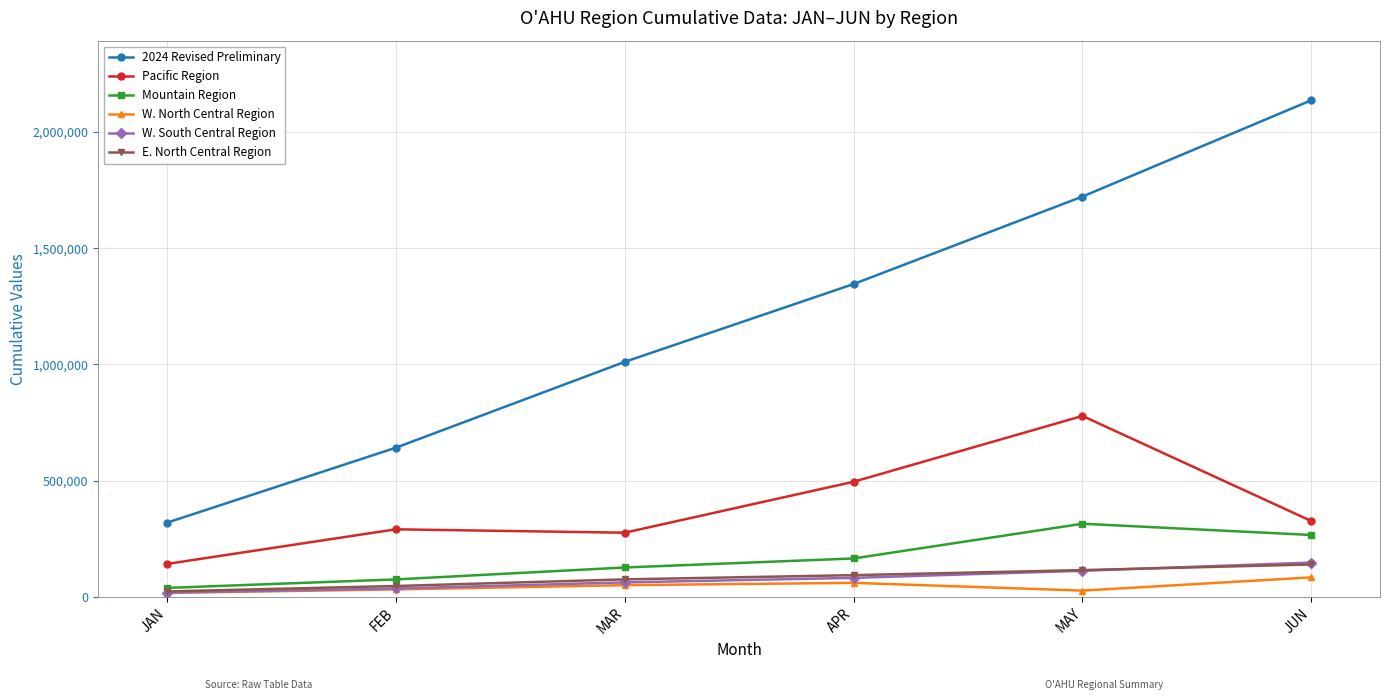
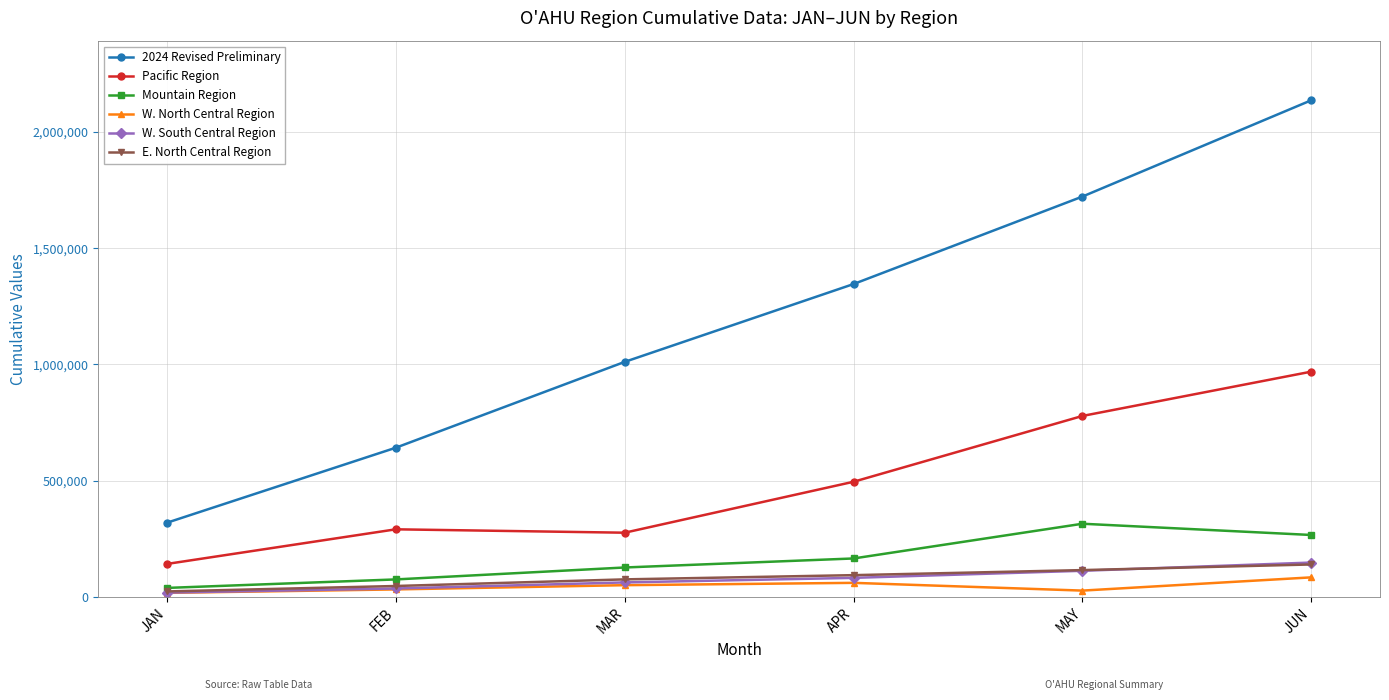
Pacific Region, JUN: 330,000 -> 970,000
